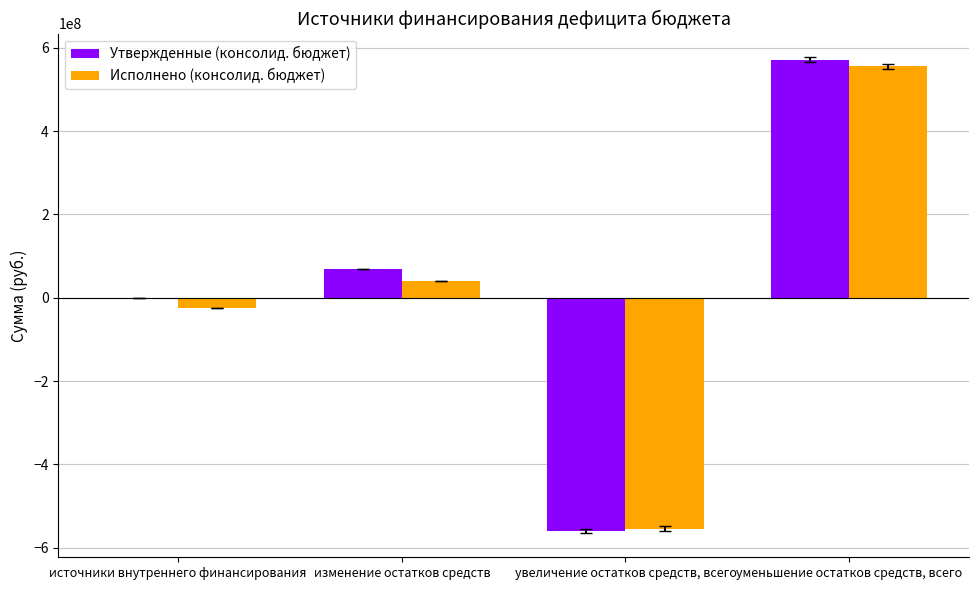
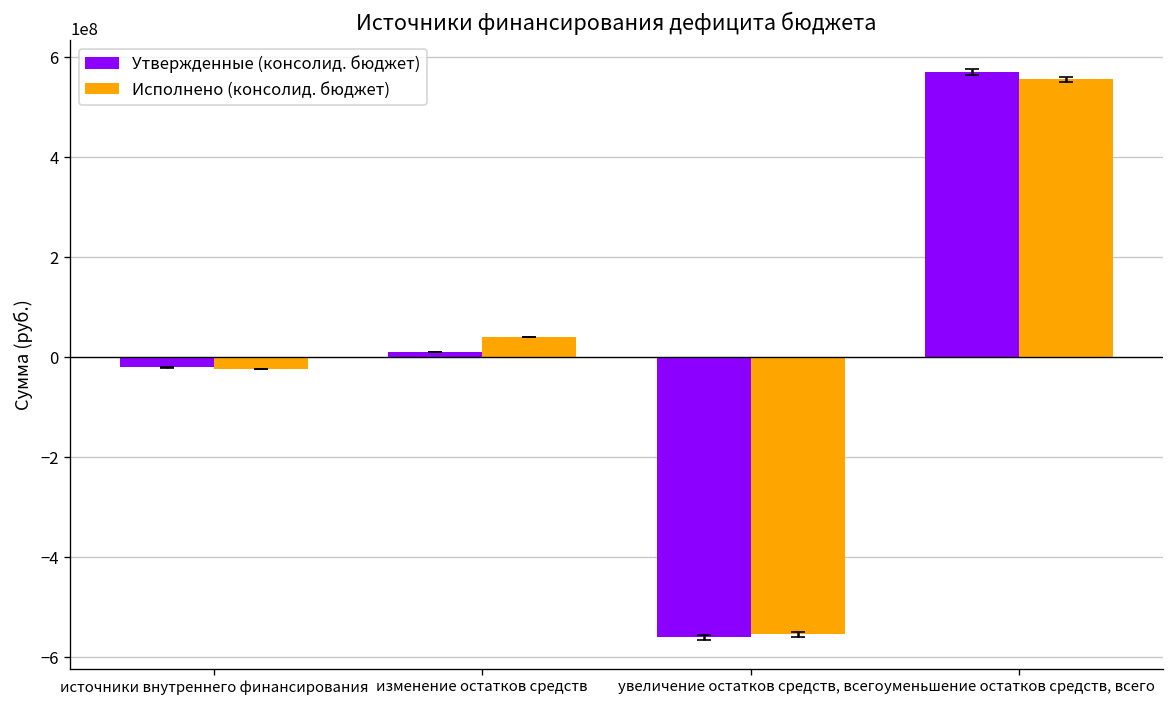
Утвержденные (консолид. бюджет), источники внутреннего финансирования: 0 -> -20000000
Утвержденные (консолид. бюджет), изменение остатков средств: 70000000 -> 10000000
